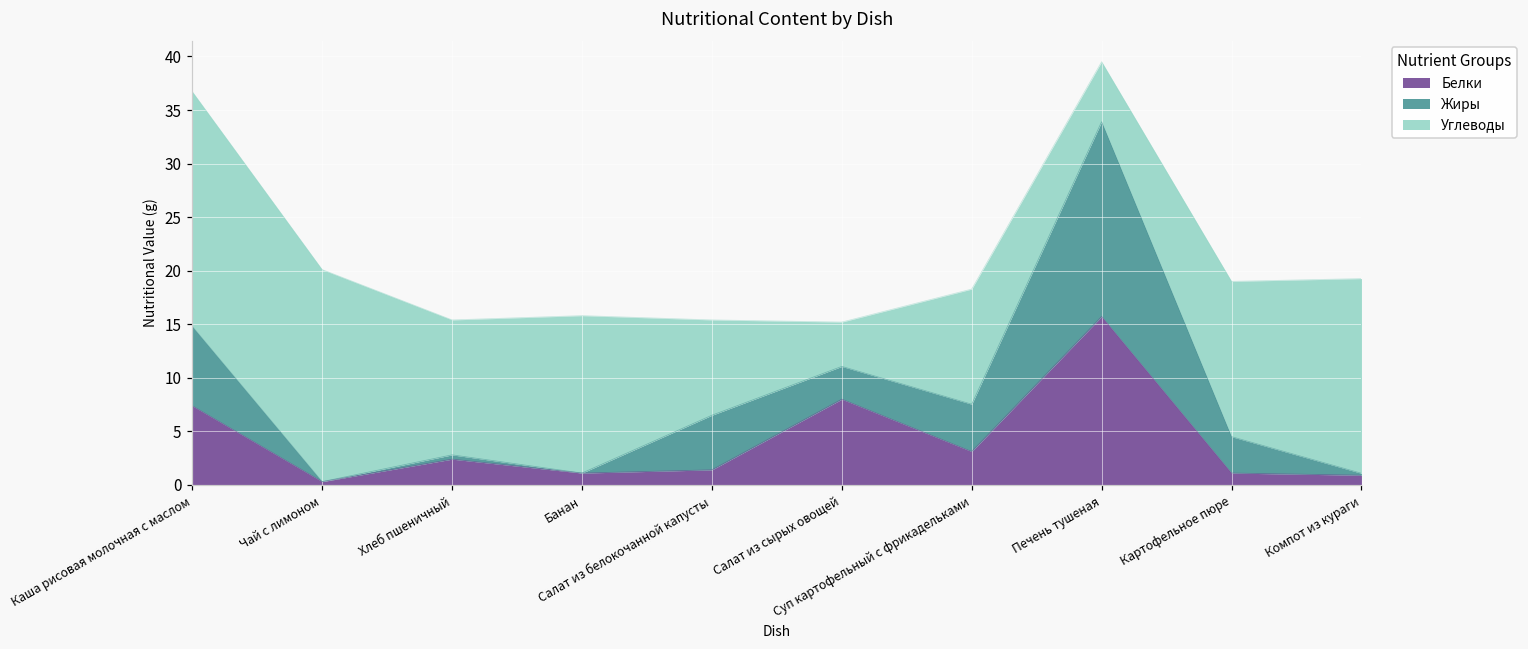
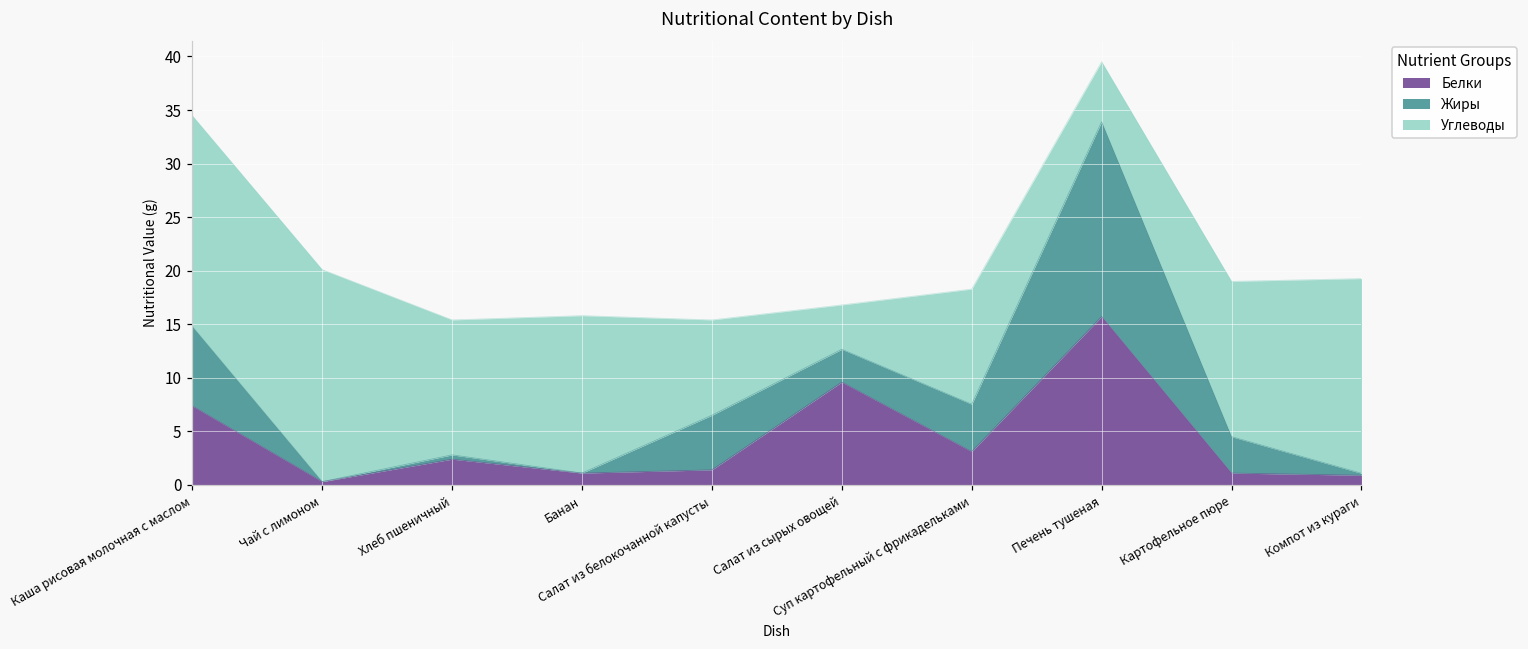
Углеводы, Каша рисовая молочная с маслом: 22 -> 20
Белки, Салат из сырых овощей: 8 -> 10
